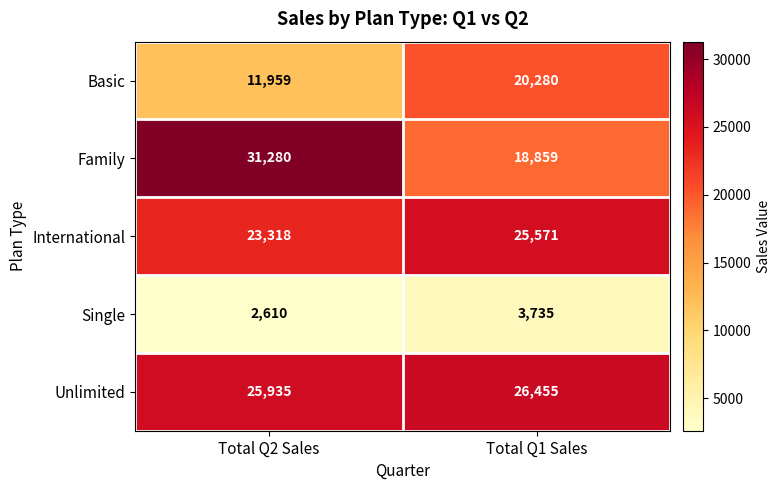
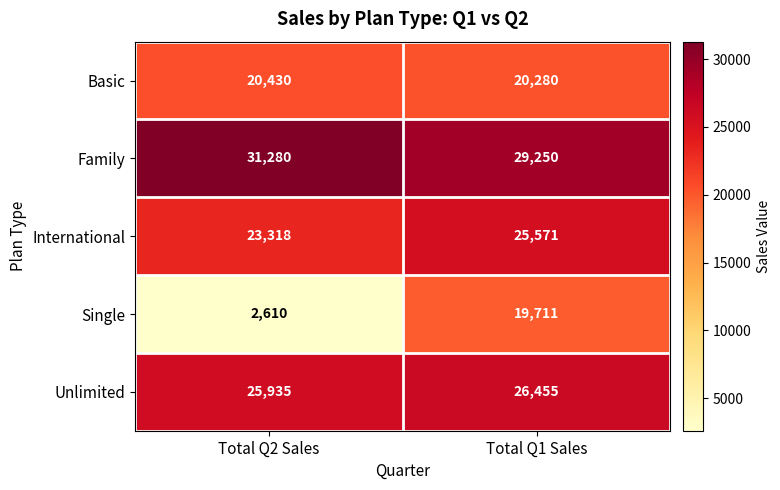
Basic, Total Q2 Sales: 11,959 -> 20,430
Family, Total Q1 Sales: 18,859 -> 29,250
Single, Total Q1 Sales: 3,735 -> 19,711
